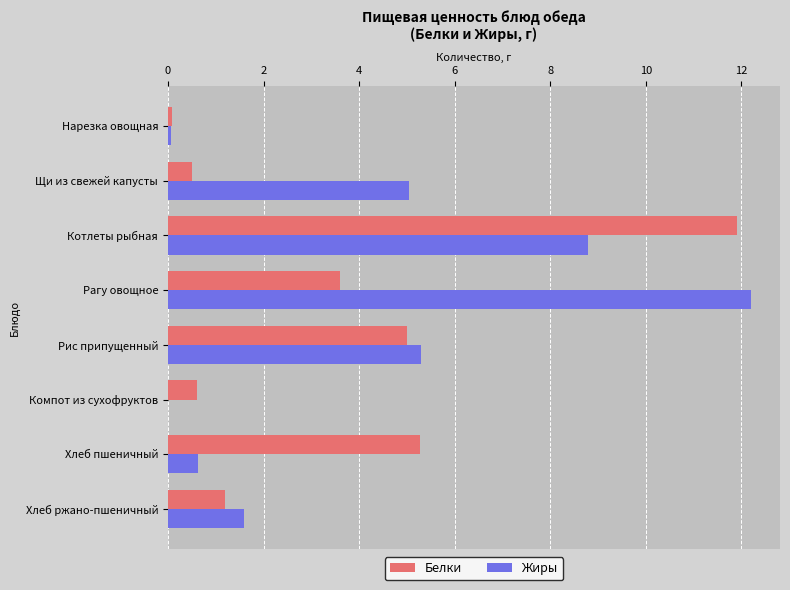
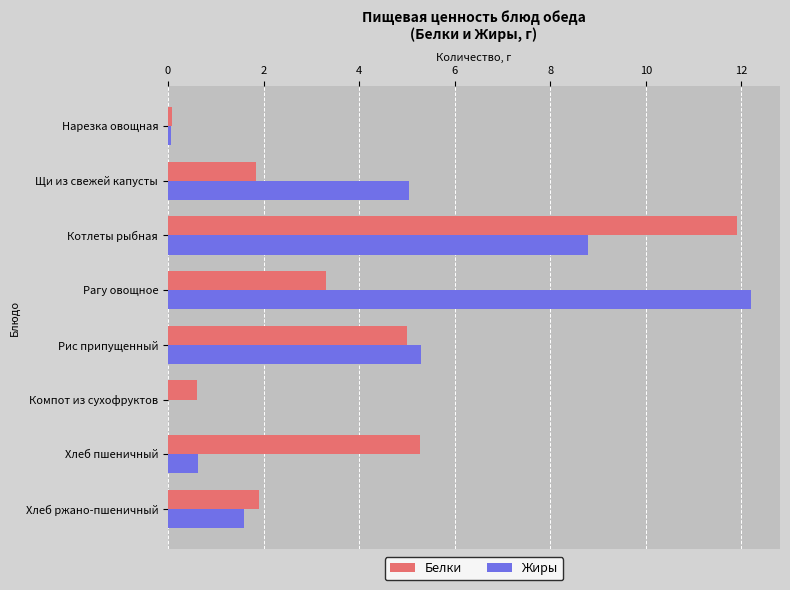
Белки, Щи из свежей капусты: 0.5 -> 1.8
Белки, Рагу овощное: 3.6 -> 3.3
Белки, Хлеб ржано-пшеничный: 1.2 -> 1.9
